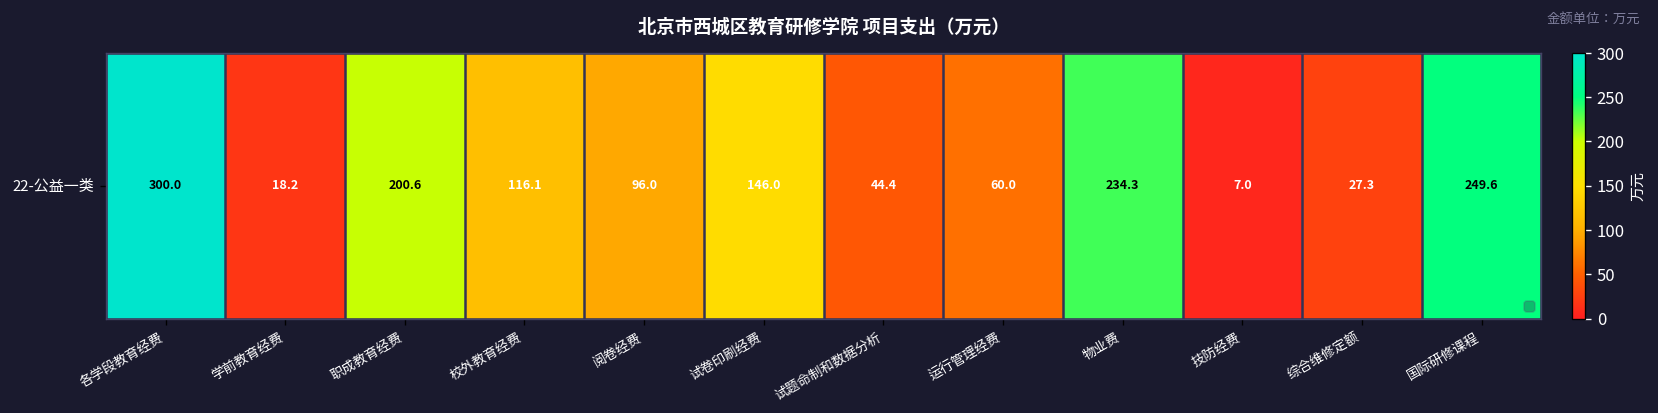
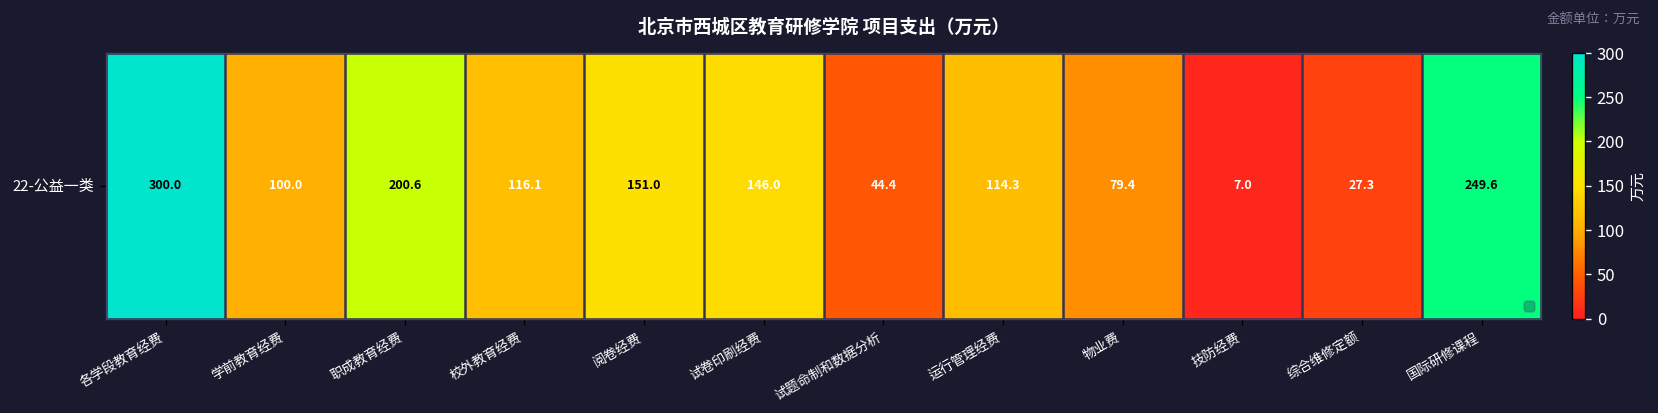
22-公益一类, 学前教育经费: 18.2 -> 100.0
22-公益一类, 阅卷经费: 96.0 -> 151.0
22-公益一类, 运行管理经费: 60.0 -> 114.3
22-公益一类, 物业费: 234.3 -> 79.4
